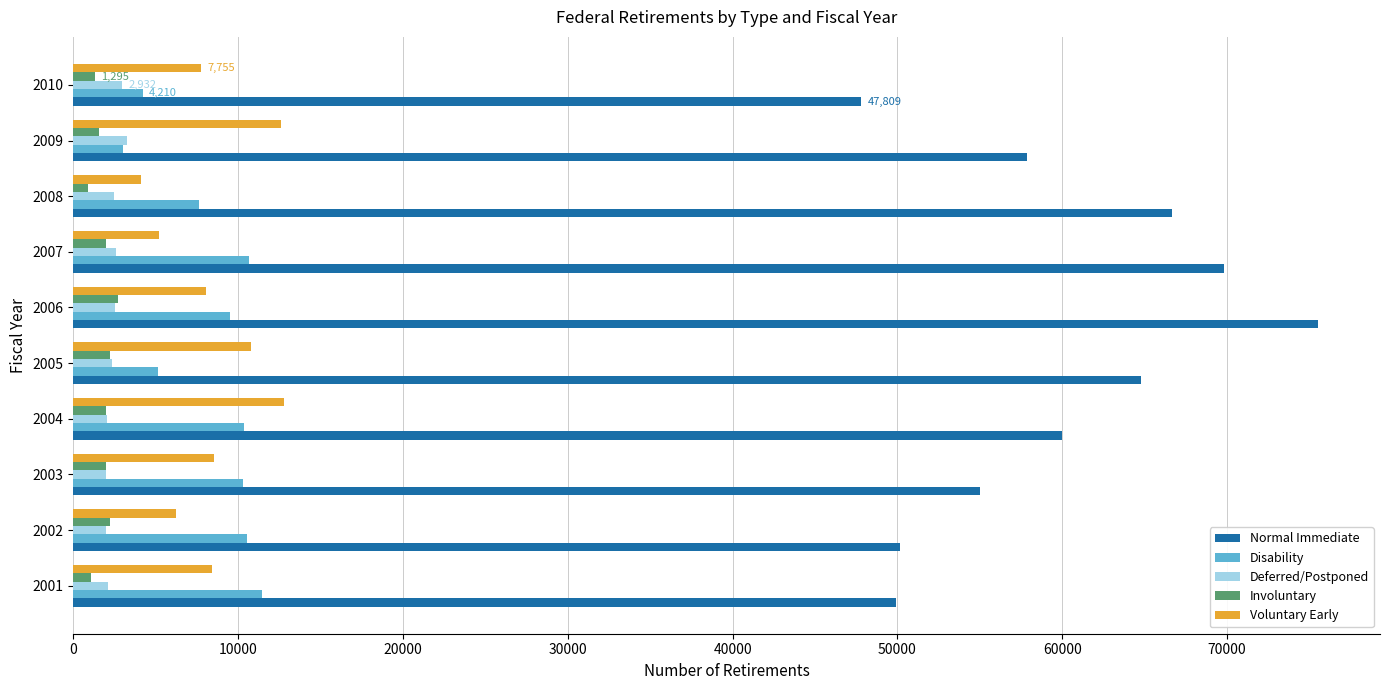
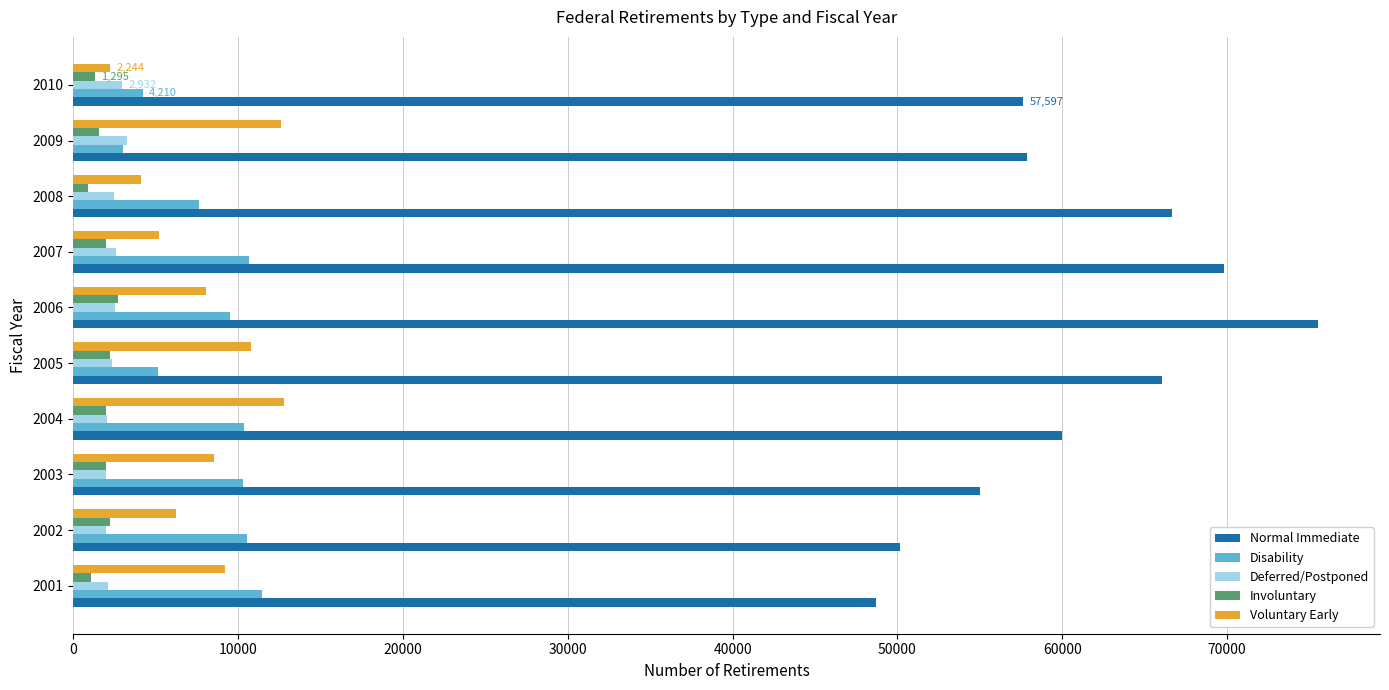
Voluntary Early, 2010: 7,755 -> 2,244
Normal Immediate, 2010: 47,809 -> 57,597
Normal Immediate, 2005: 64800 -> 66100
Voluntary Early, 2001: 8400 -> 9200
Normal Immediate, 2001: 49900 -> 48700
